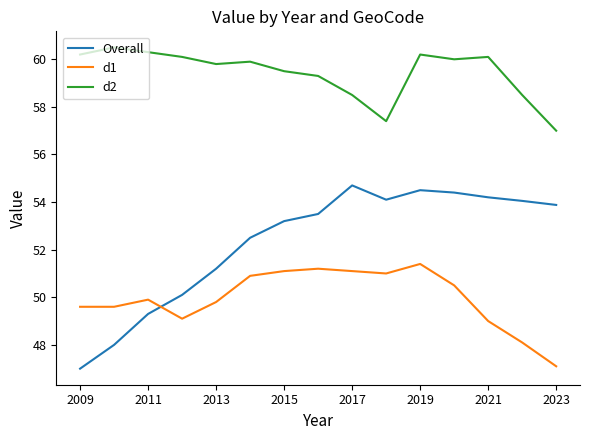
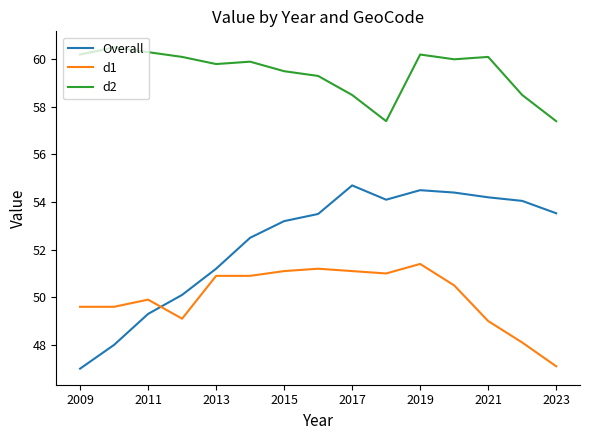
d1, 2013: 49.8 -> 50.9
Overall, 2023: 53.9 -> 53.5
d2, 2023: 57.0 -> 57.4
